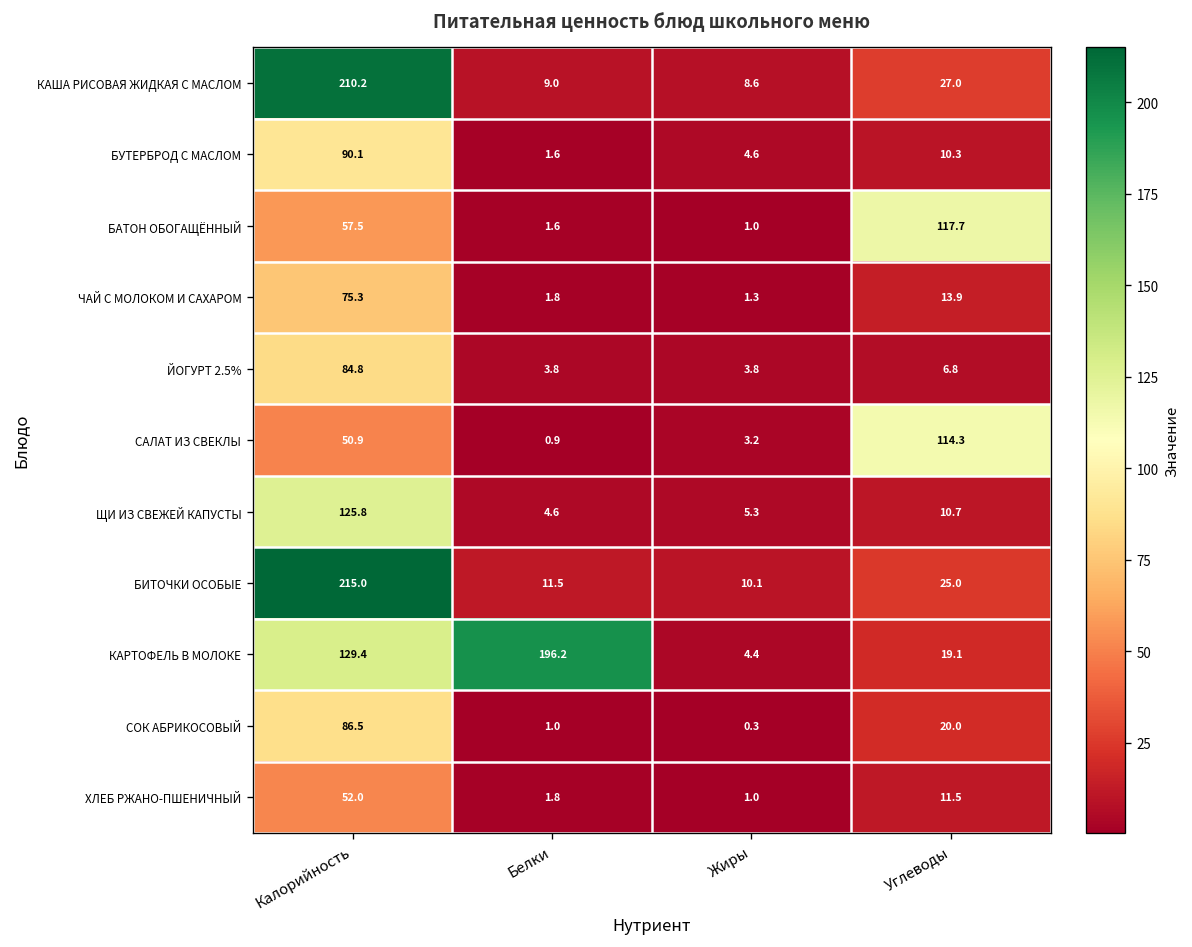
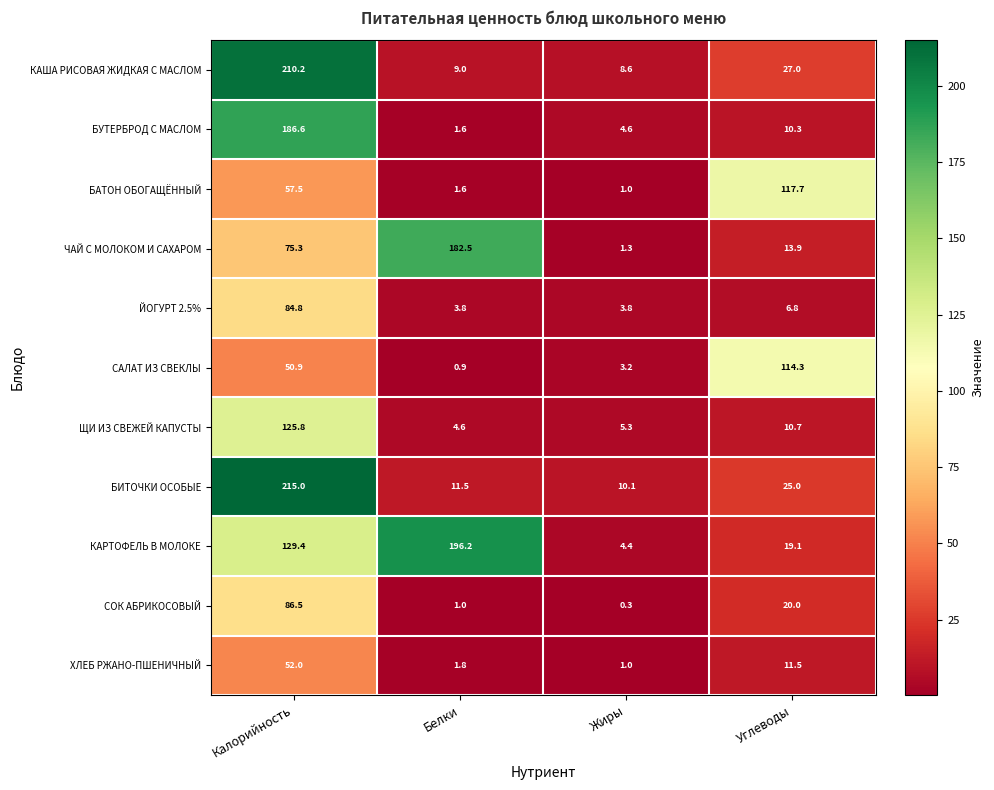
БУТЕРБРОД С МАСЛОМ, Калорийность: 90.1 -> 186.6
ЧАЙ С МОЛОКОМ И САХАРОМ, Белки: 1.8 -> 182.5
